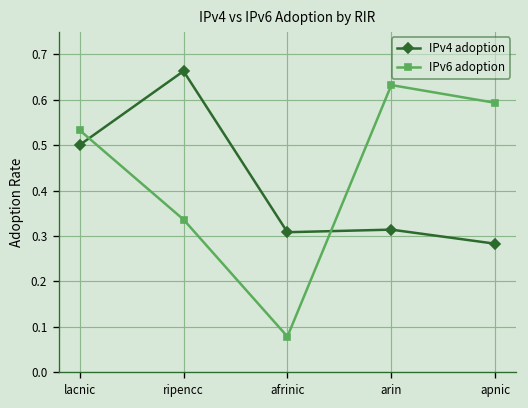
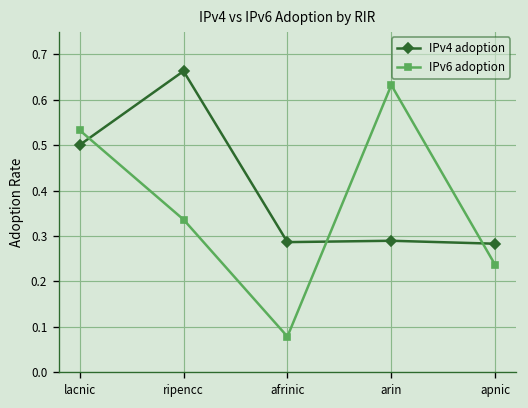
IPv4 adoption, afrinic: 0.31 -> 0.29
IPv4 adoption, arin: 0.31 -> 0.29
IPv6 adoption, apnic: 0.59 -> 0.24
